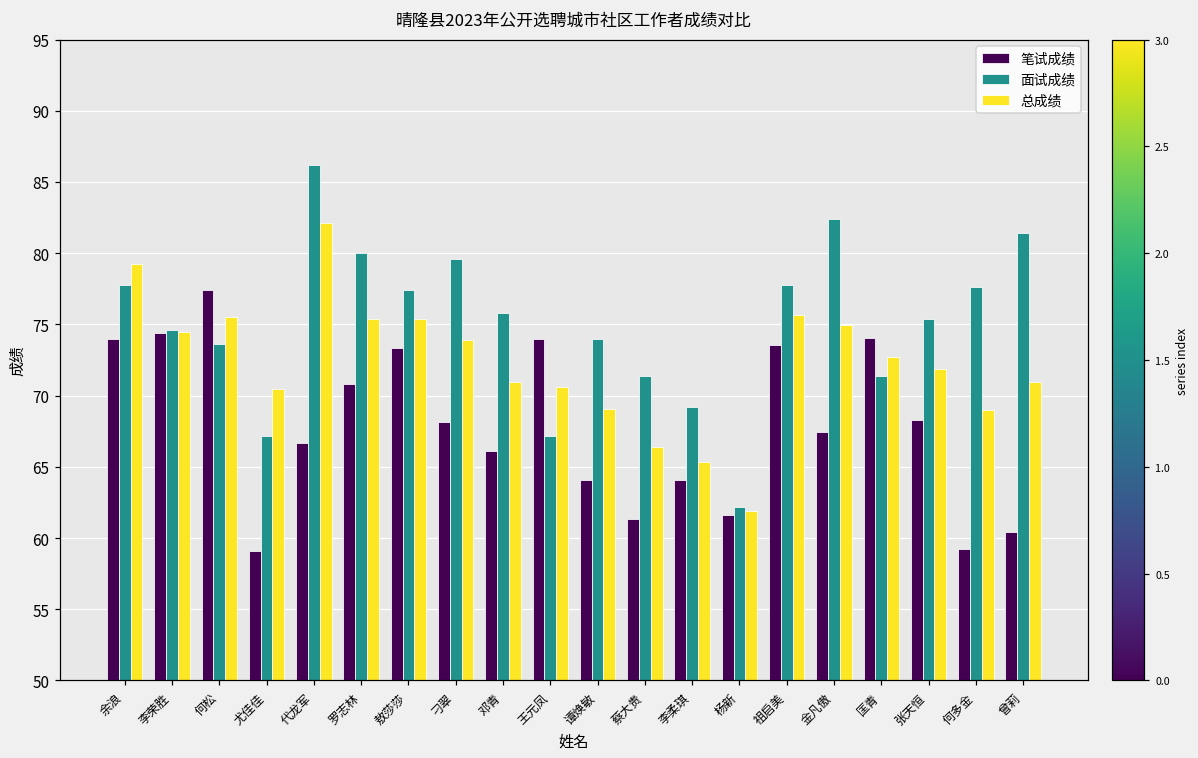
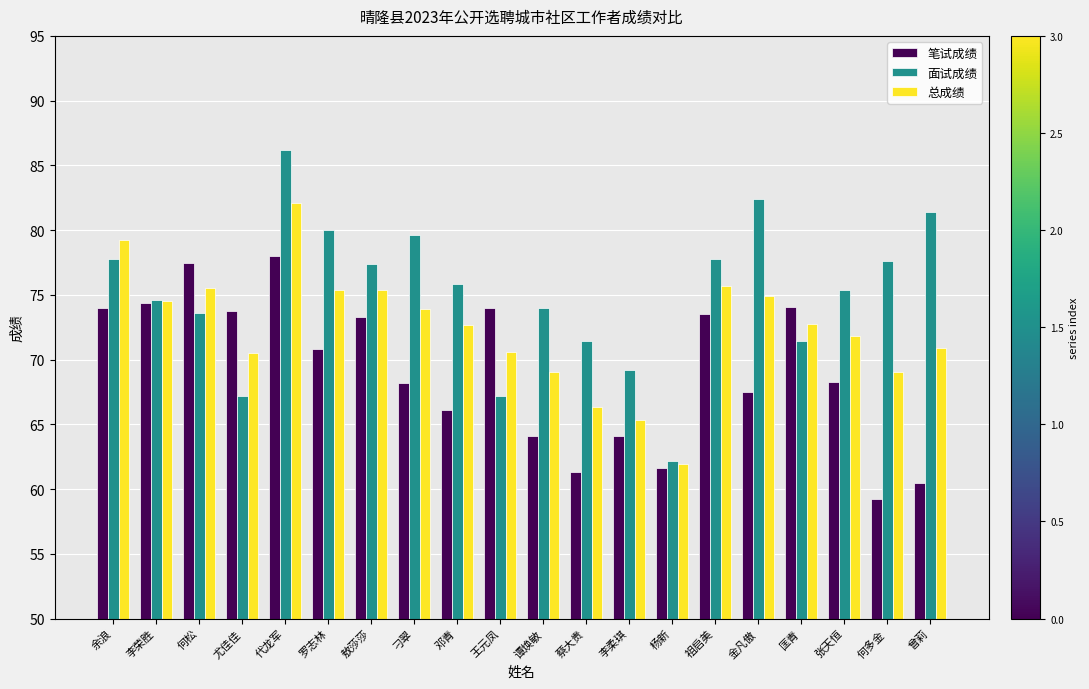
笔试成绩, 尤佳佳: 59.1 -> 73.8
笔试成绩, 代龙军: 66.7 -> 78.0
总成绩, 邓青: 71.0 -> 72.7
